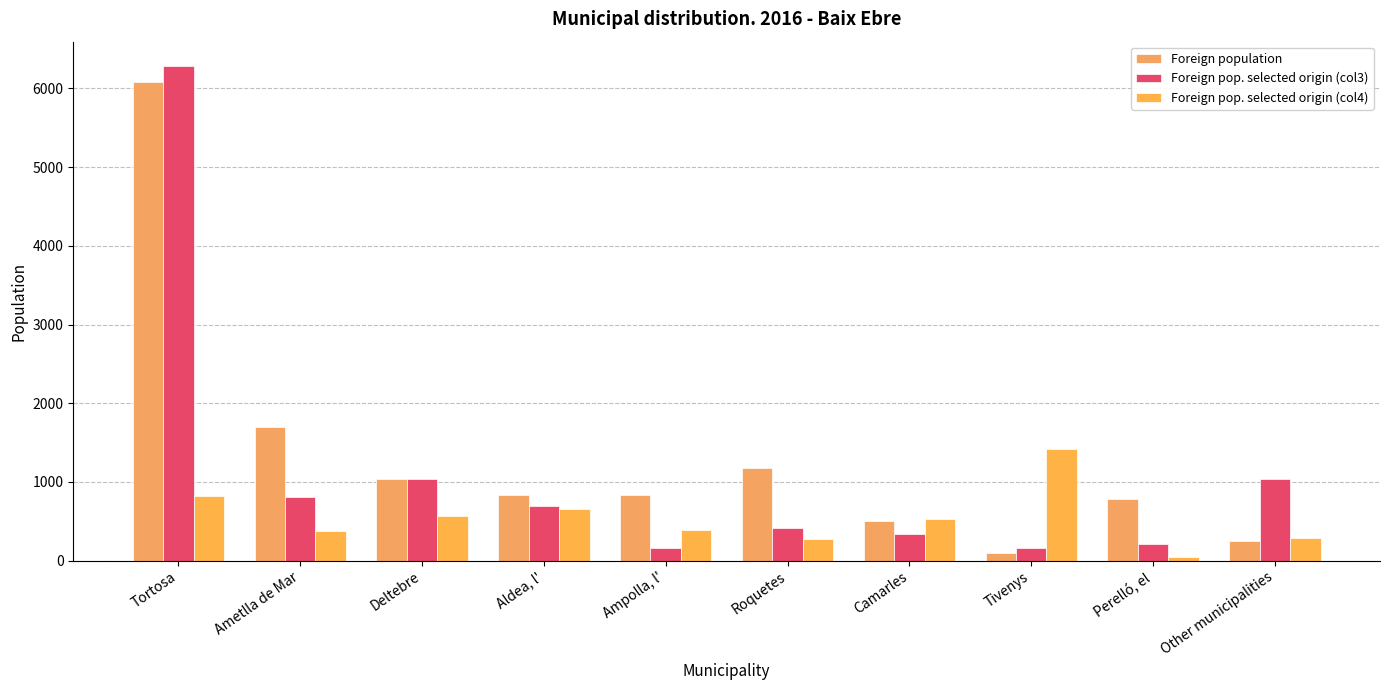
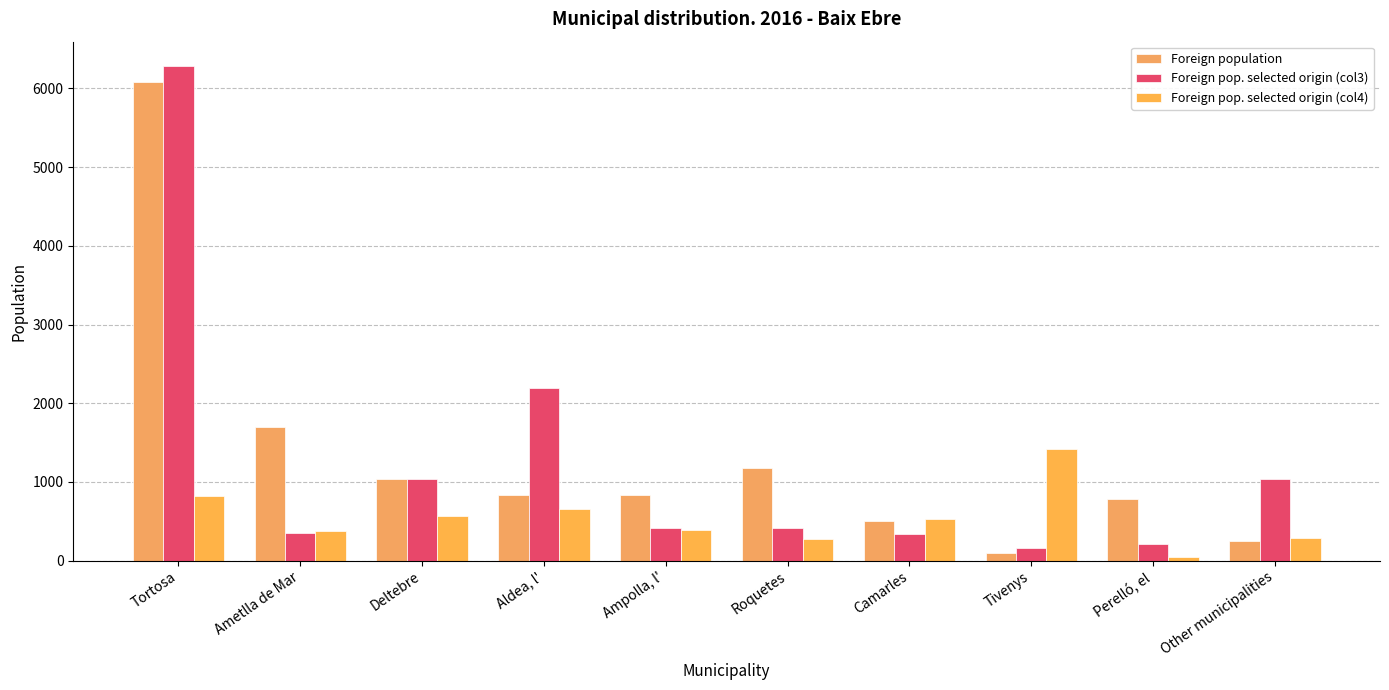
Foreign pop. selected origin (col3), Ametlla de Mar: 800 -> 400
Foreign pop. selected origin (col3), Aldea, l': 700 -> 2200
Foreign pop. selected origin (col3), Ampolla, l': 200 -> 400
